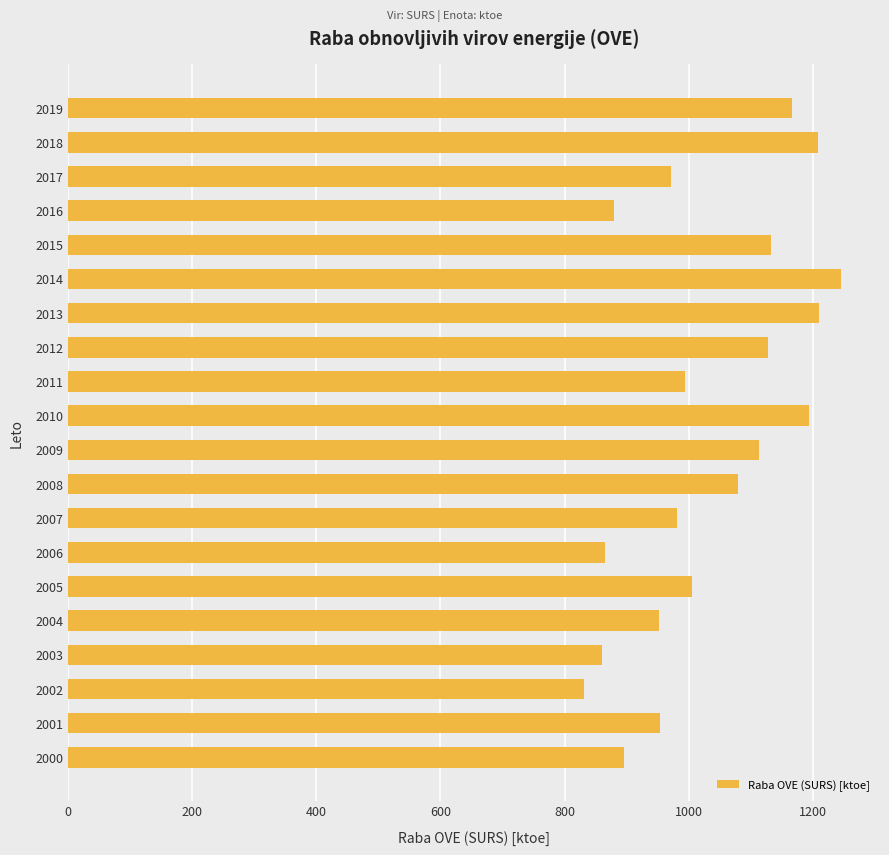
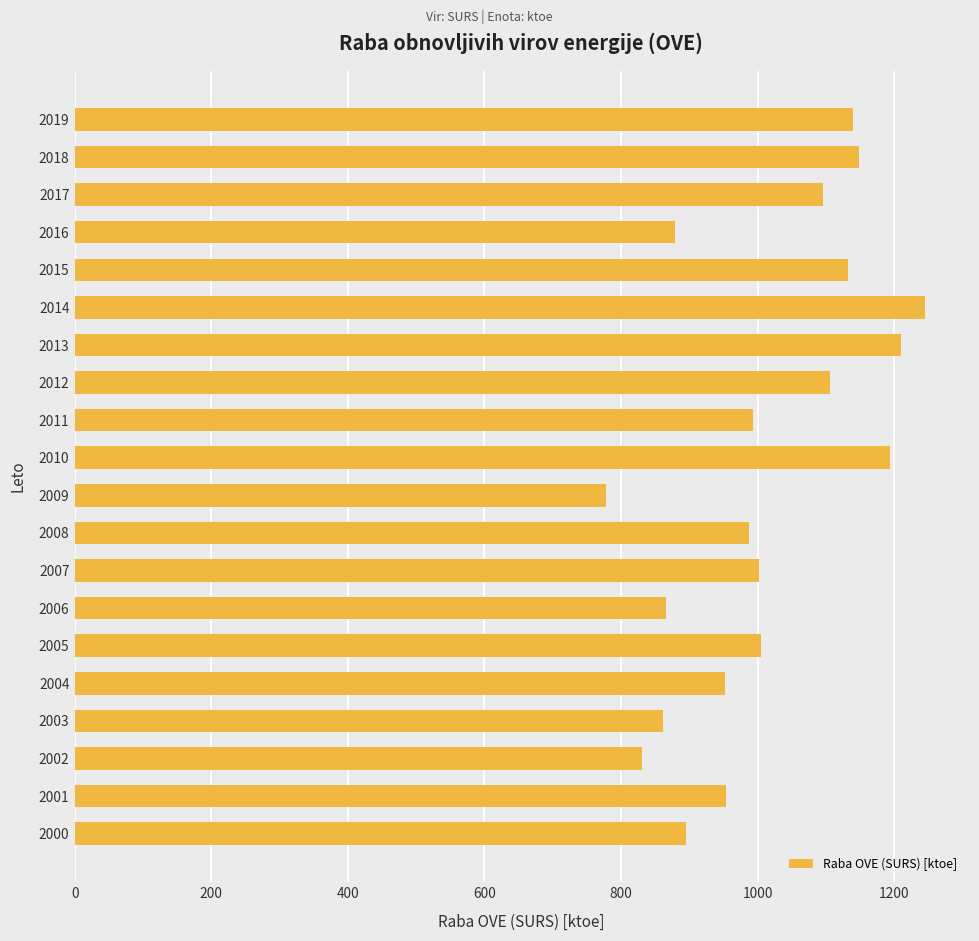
2019: 1170 -> 1140
2018: 1210 -> 1150
2017: 970 -> 1100
2012: 1130 -> 1110
2009: 1110 -> 780
2008: 1080 -> 990
2007: 980 -> 1000
